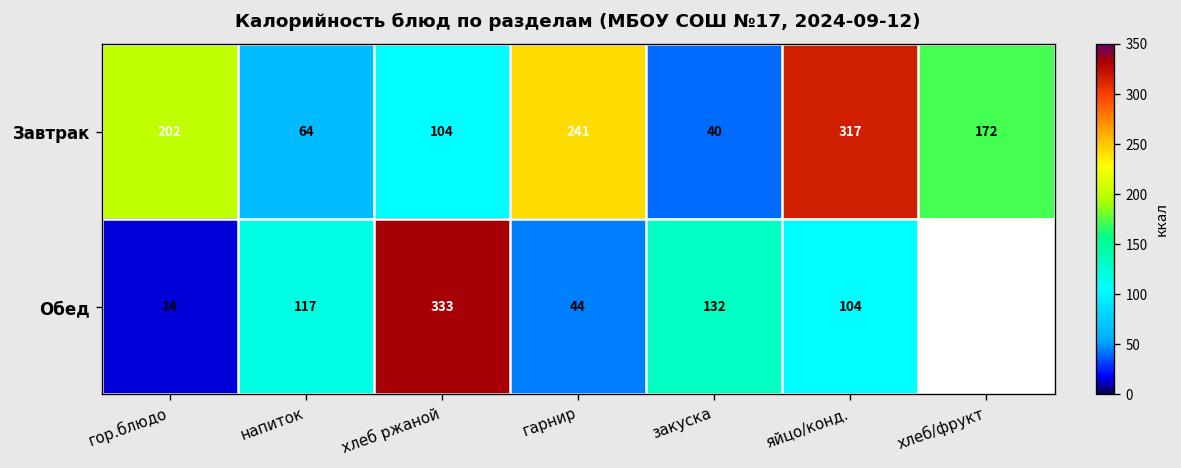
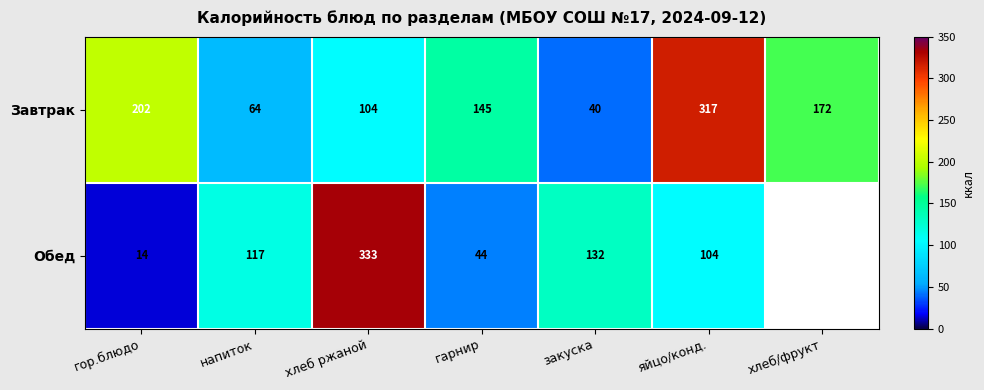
Завтрак, гарнир: 241 -> 145
